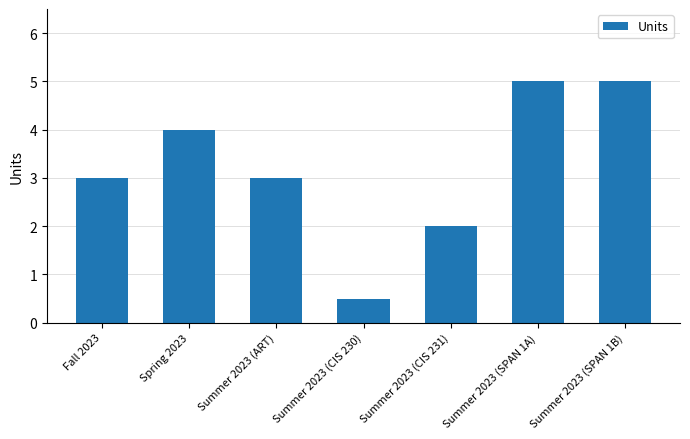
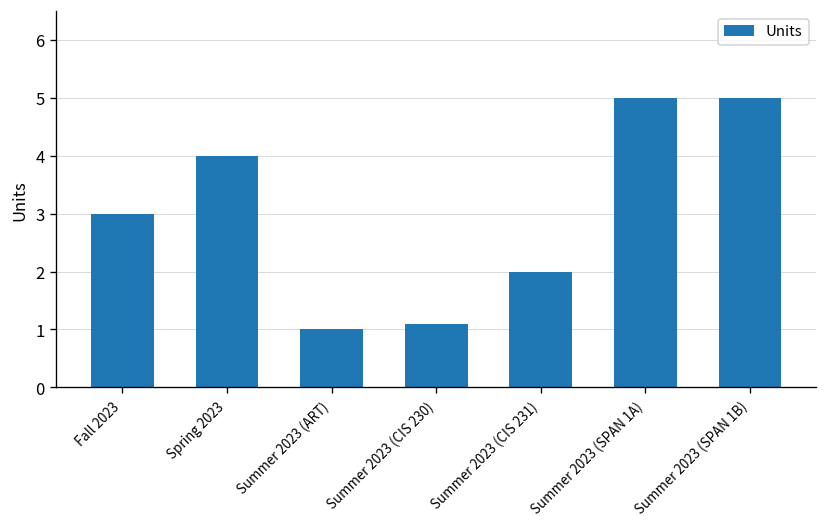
Summer 2023 (ART): 3 -> 1
Summer 2023 (CIS 230): 0.5 -> 1.1
